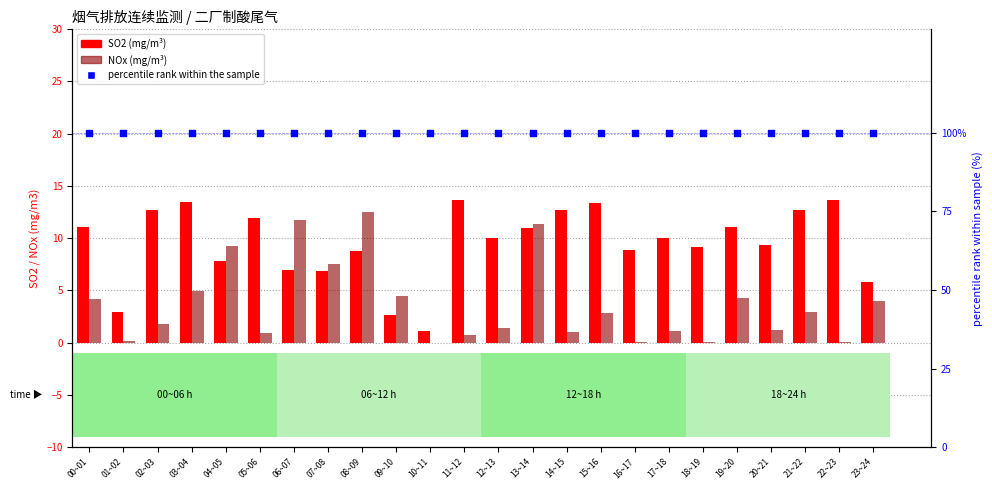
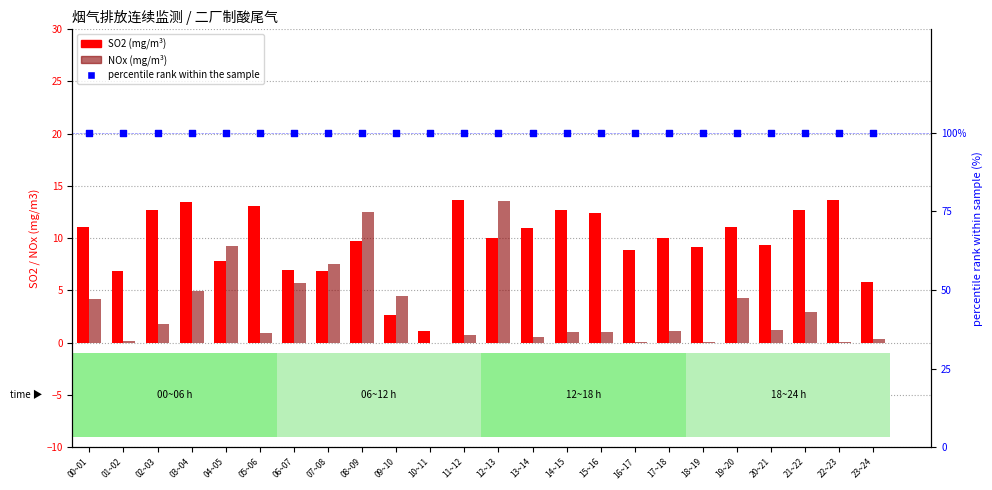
SO2 (mg/m³), 01~02: 3.0 -> 6.9
SO2 (mg/m³), 05~06: 11.9 -> 13.1
NOx (mg/m³), 06~07: 11.8 -> 5.7
SO2 (mg/m³), 08~09: 8.8 -> 9.7
NOx (mg/m³), 12~13: 1.5 -> 13.5
NOx (mg/m³), 13~14: 11.4 -> 0.5
SO2 (mg/m³), 15~16: 13.3 -> 12.4
NOx (mg/m³), 15~16: 2.9 -> 1.0
NOx (mg/m³), 23~24: 4.0 -> 0.4
